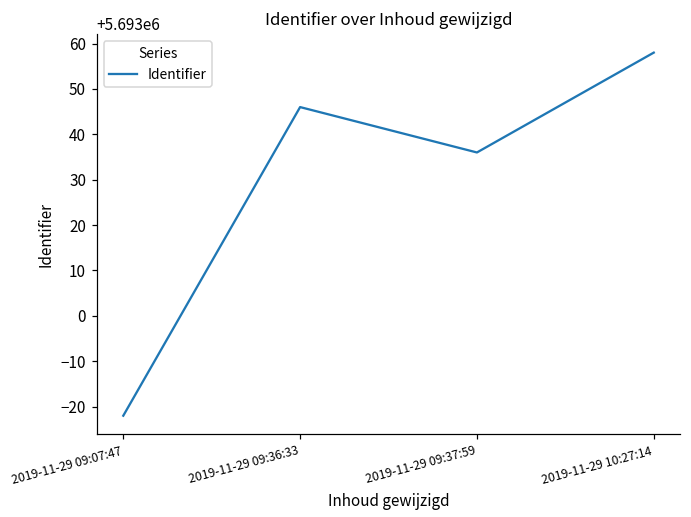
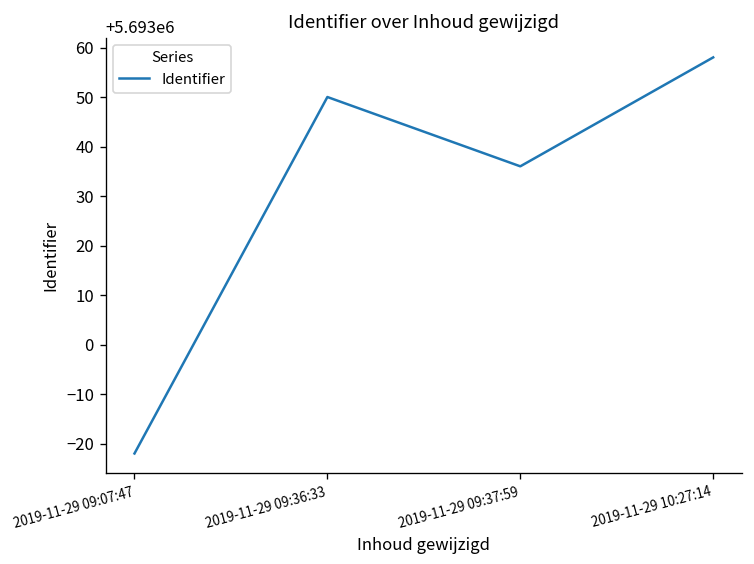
2019-11-29 09:36:33: 5693046 -> 5693050
